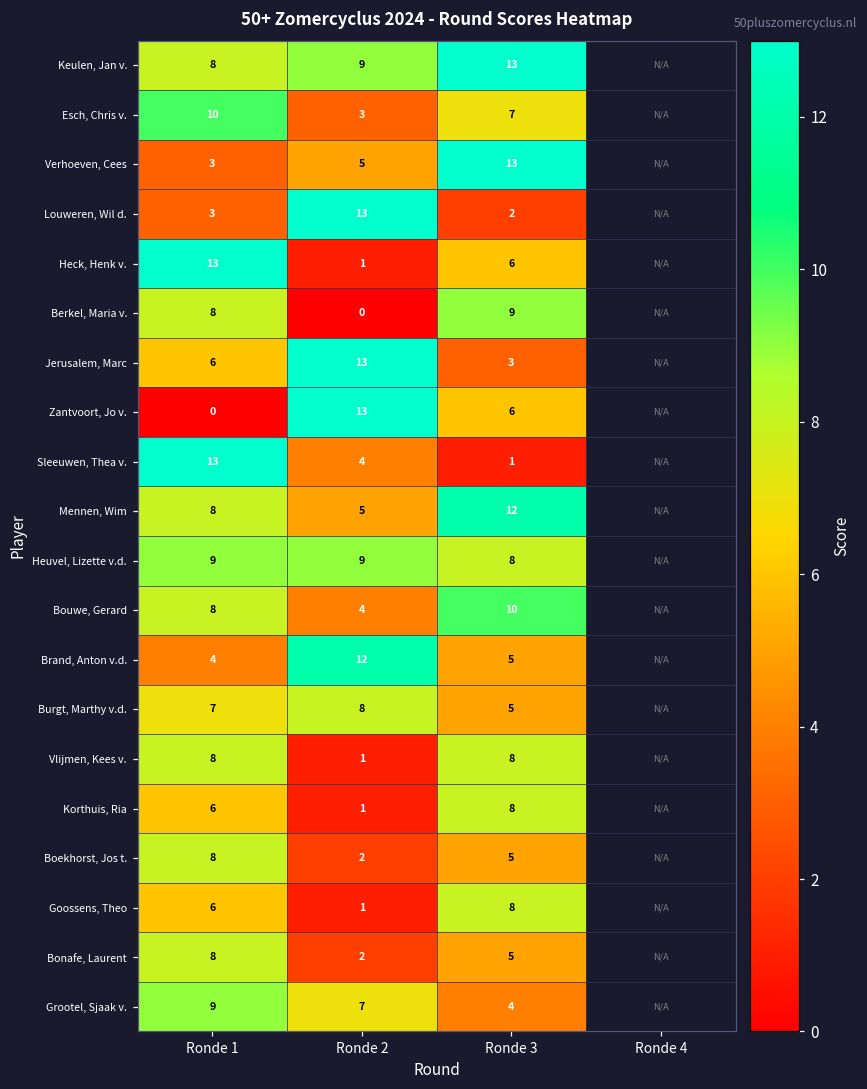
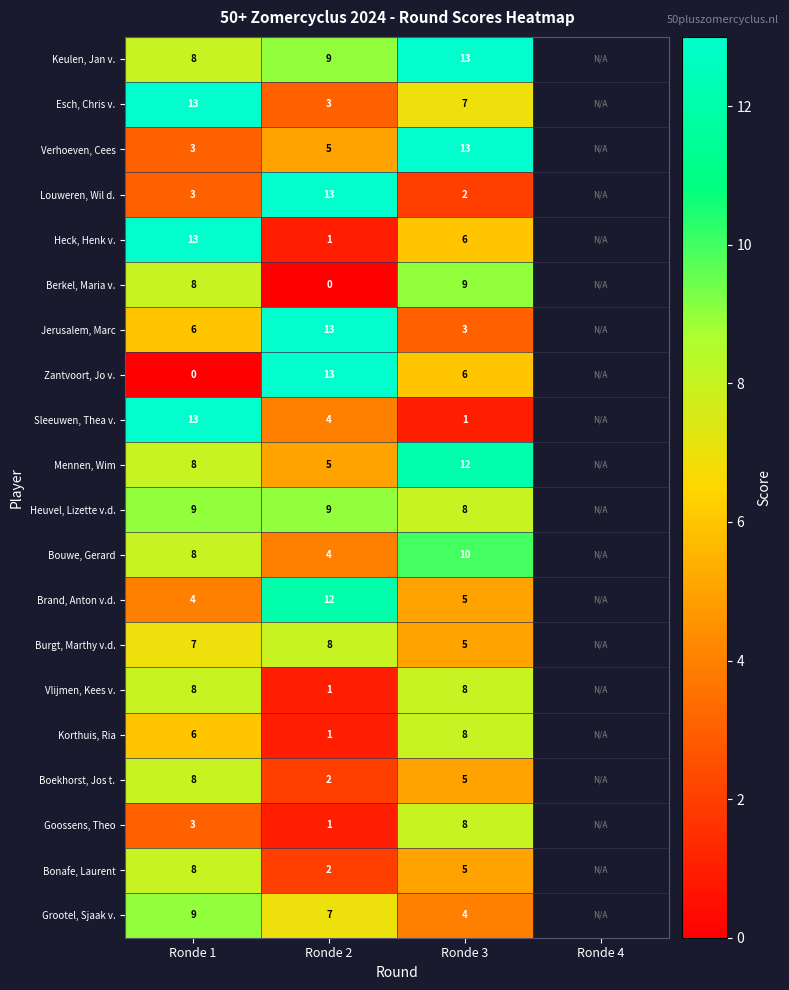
Esch, Chris v., Ronde 1: 10 -> 13
Goossens, Theo, Ronde 1: 6 -> 3
